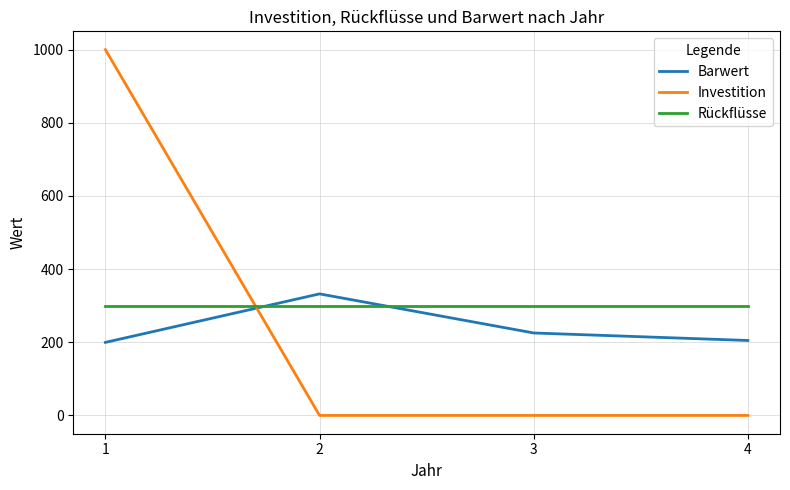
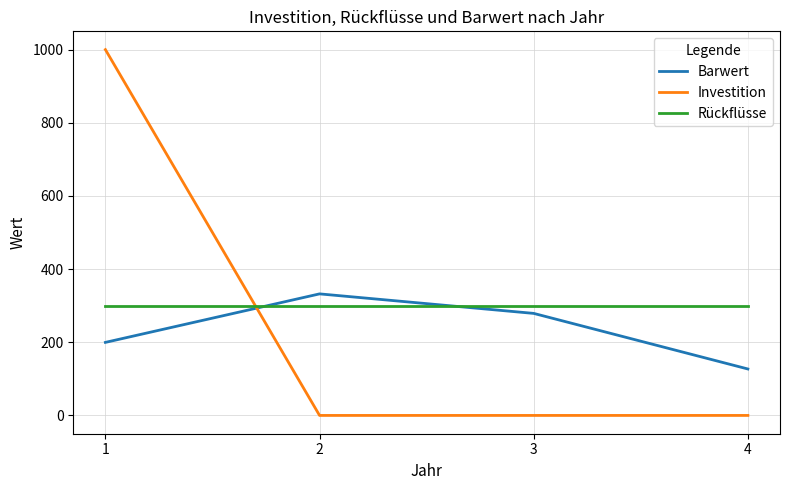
Barwert, 3: 230 -> 280
Barwert, 4: 200 -> 130
